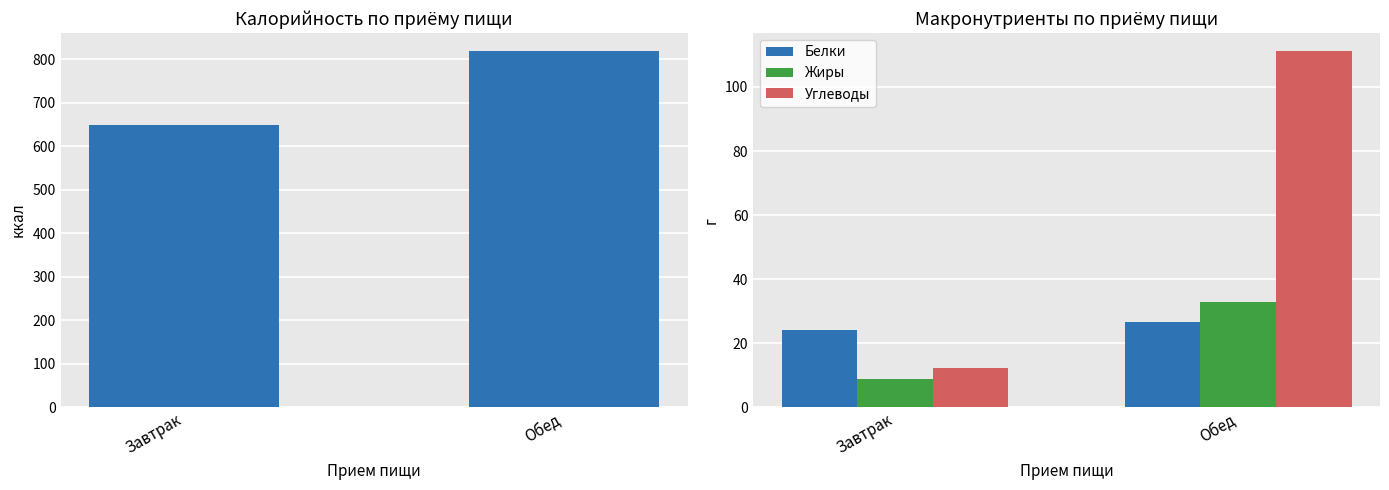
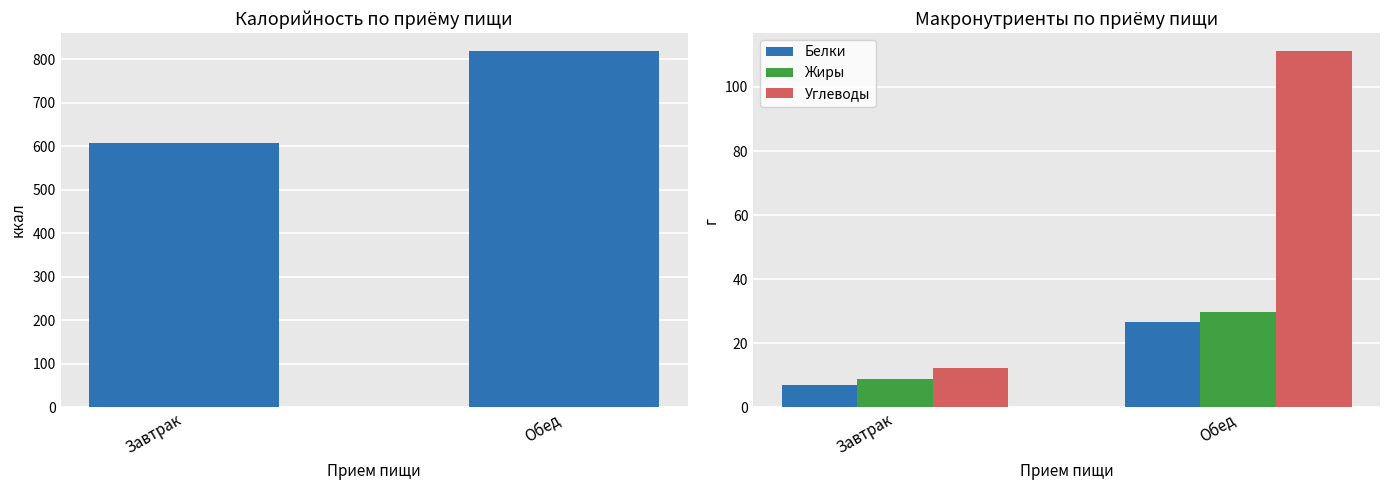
Калорийность по приёму пищи, Завтрак: 650 -> 610
Макронутриенты по приёму пищи, Белки, Завтрак: 24 -> 7
Макронутриенты по приёму пищи, Жиры, Обед: 33 -> 30
